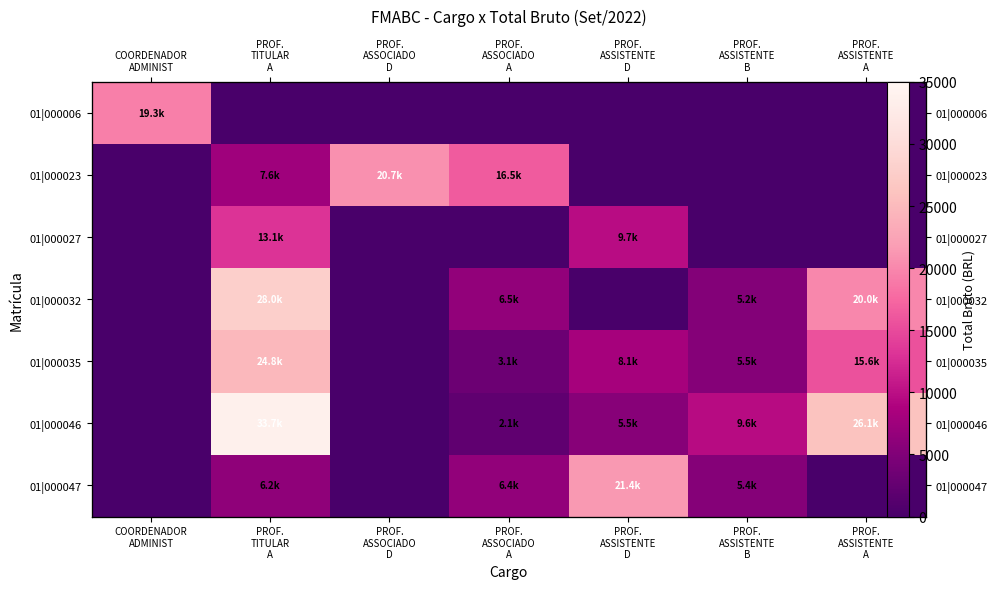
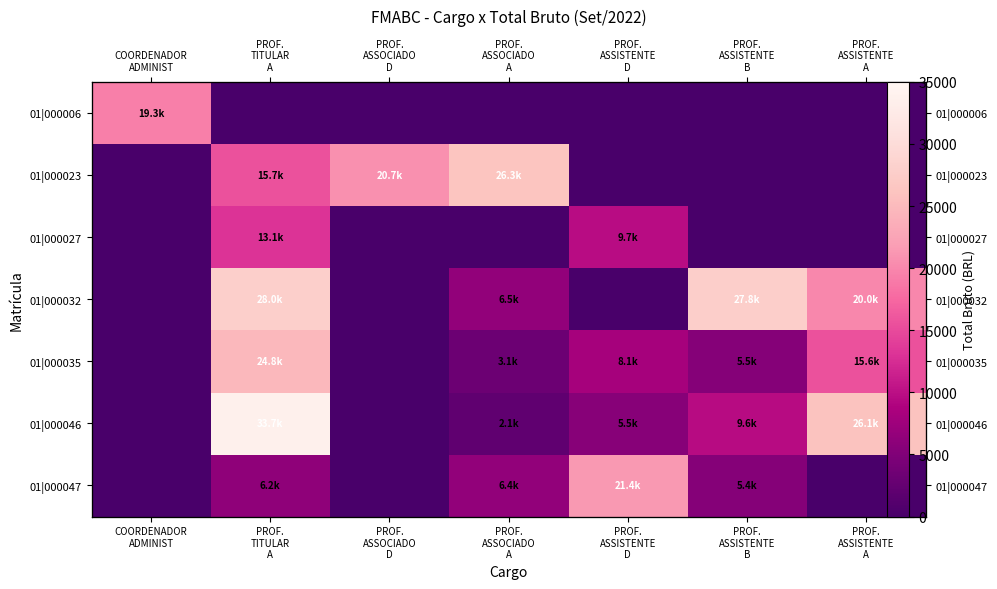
01|000023, PROF. TITULAR A: 7.6k -> 15.7k
01|000023, PROF. ASSOCIADO A: 16.5k -> 26.3k
01|000032, PROF. ASSISTENTE B: 5.2k -> 27.8k
